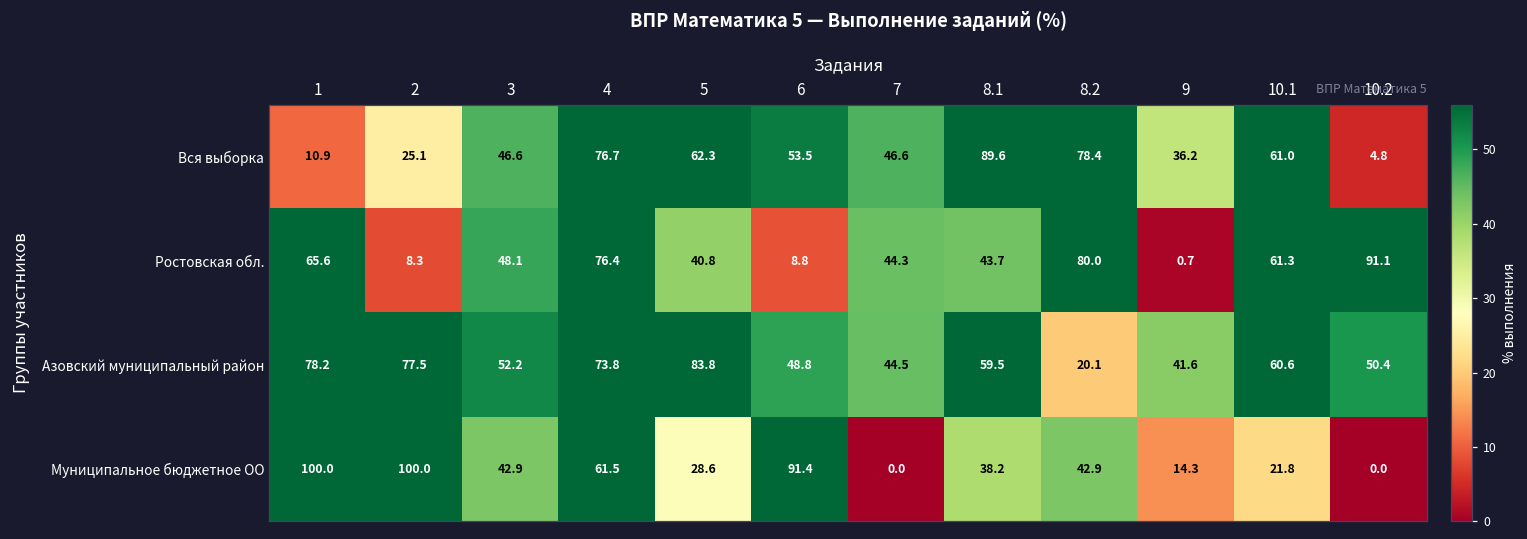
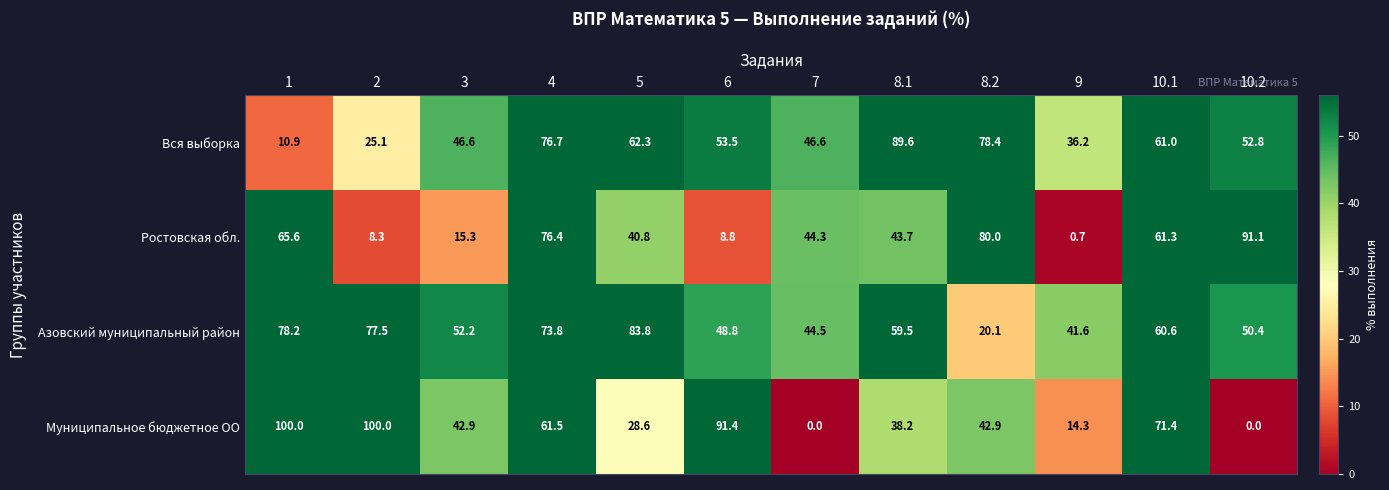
Вся выборка, 10.2: 4.8 -> 52.8
Ростовская обл., 3: 48.1 -> 15.3
Муниципальное бюджетное ОО, 10.1: 21.8 -> 71.4
